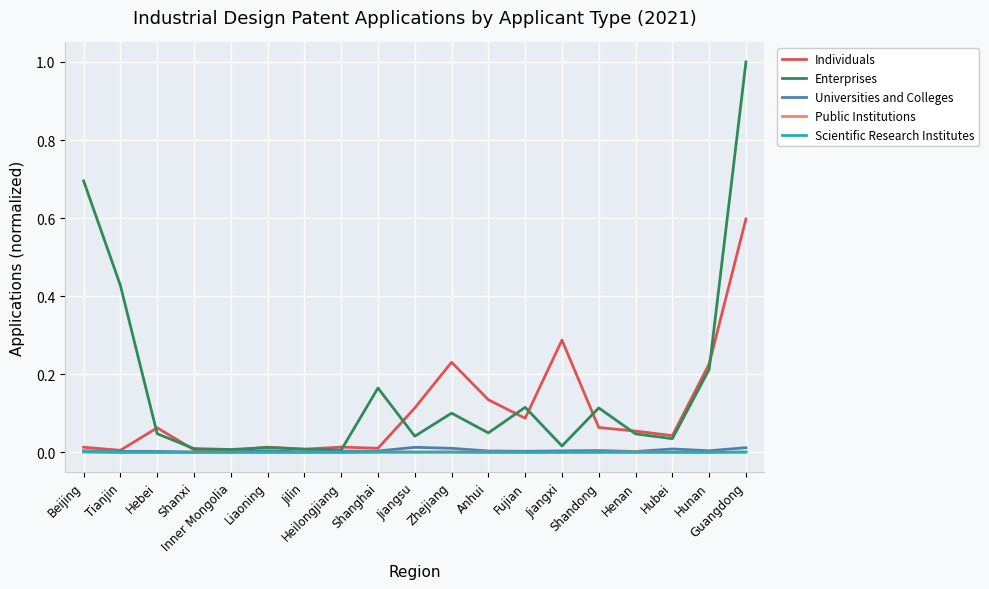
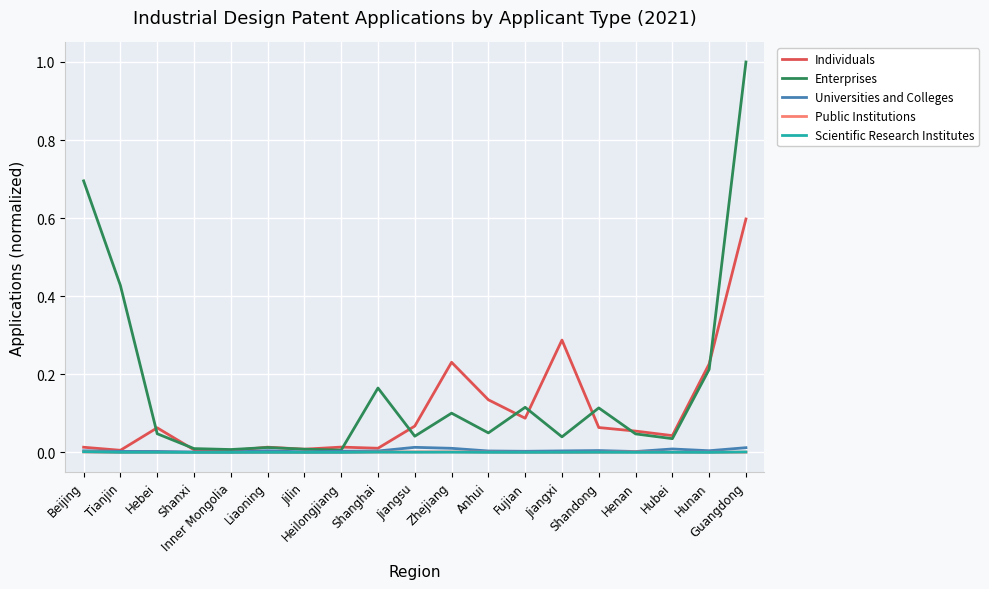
Individuals, Jiangsu: 0.11 -> 0.07
Enterprises, Jiangxi: 0.02 -> 0.04
